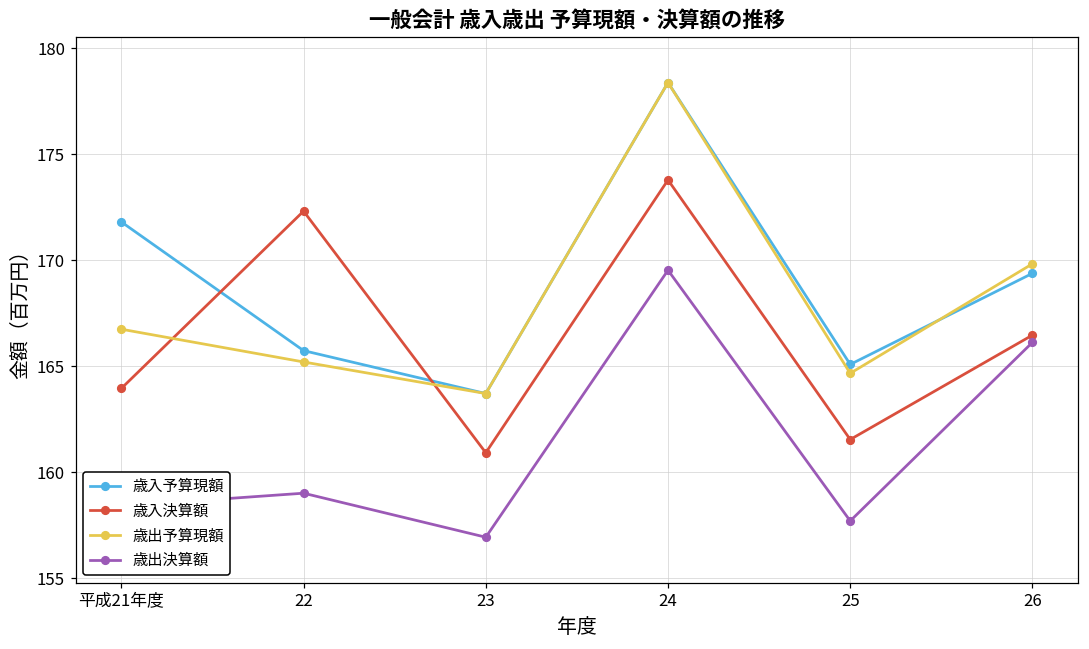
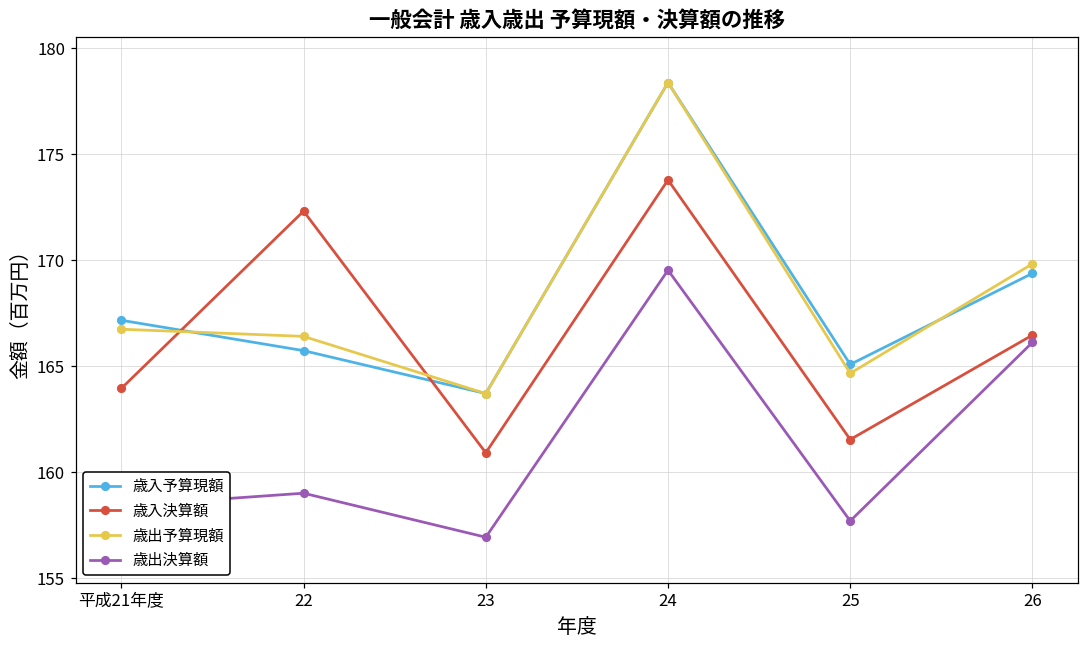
歳入予算現額, 平成21年度: 171.8 -> 167.2
歳出予算現額, 22: 165.2 -> 166.4
